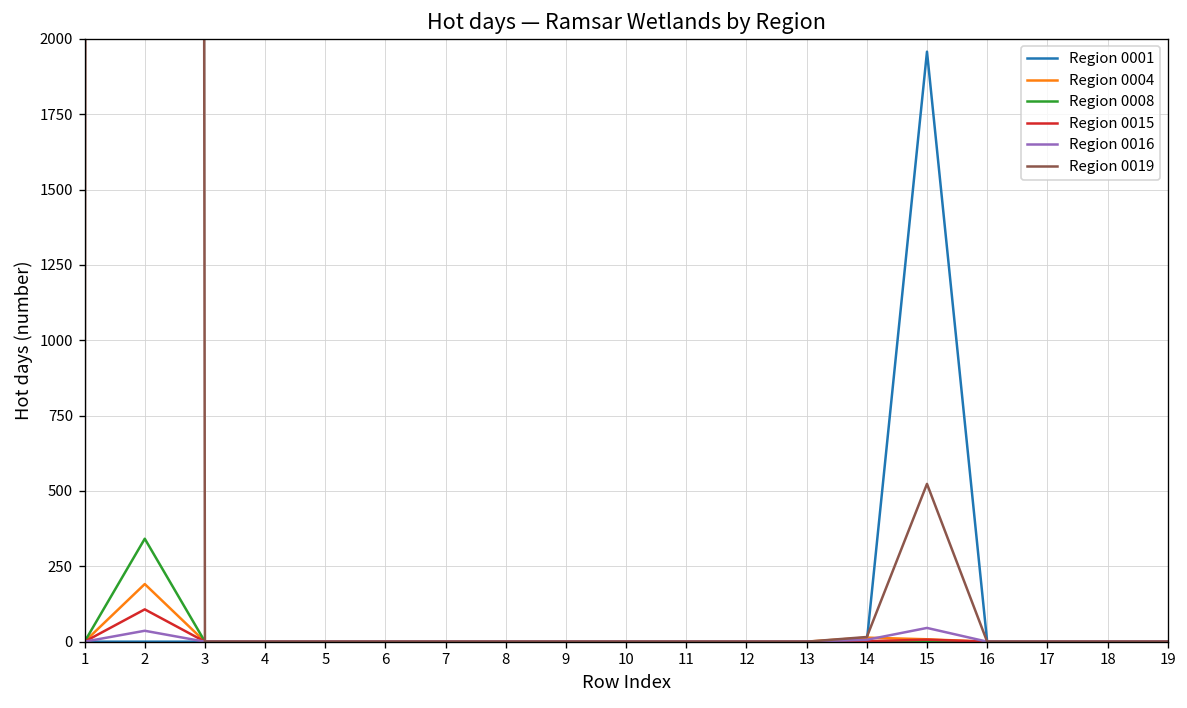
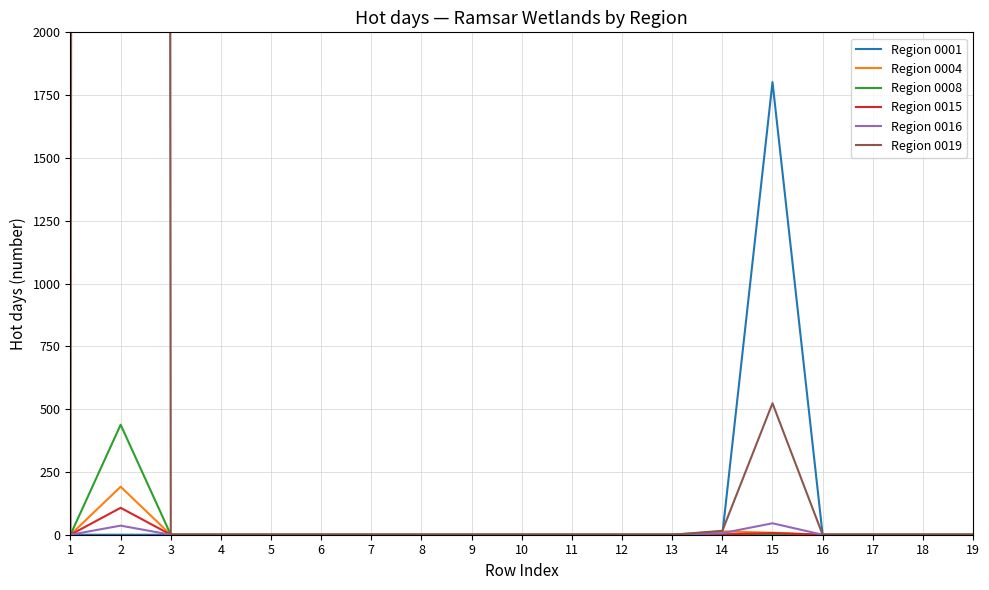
Region 0008, 2: 340 -> 440
Region 0001, 15: 1960 -> 1800
